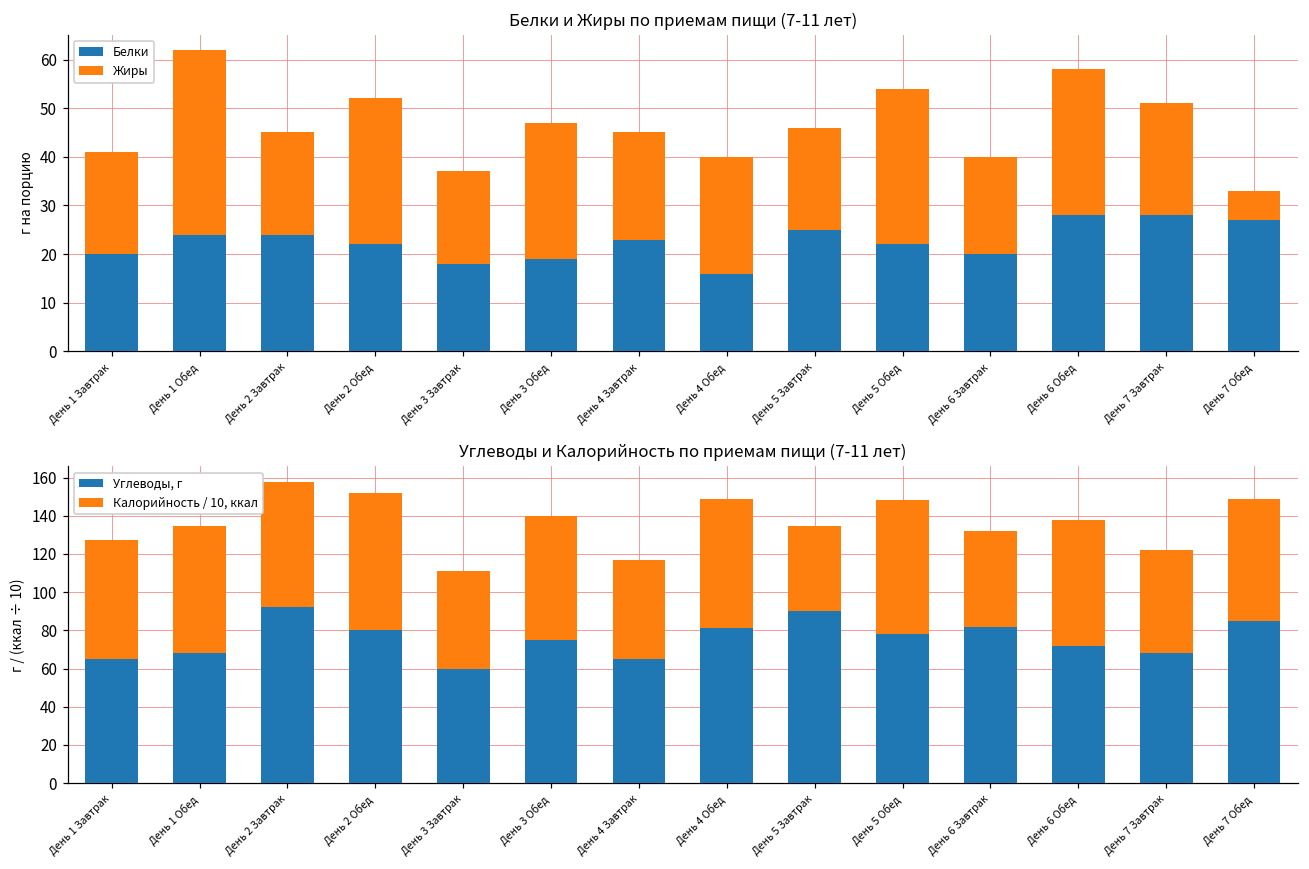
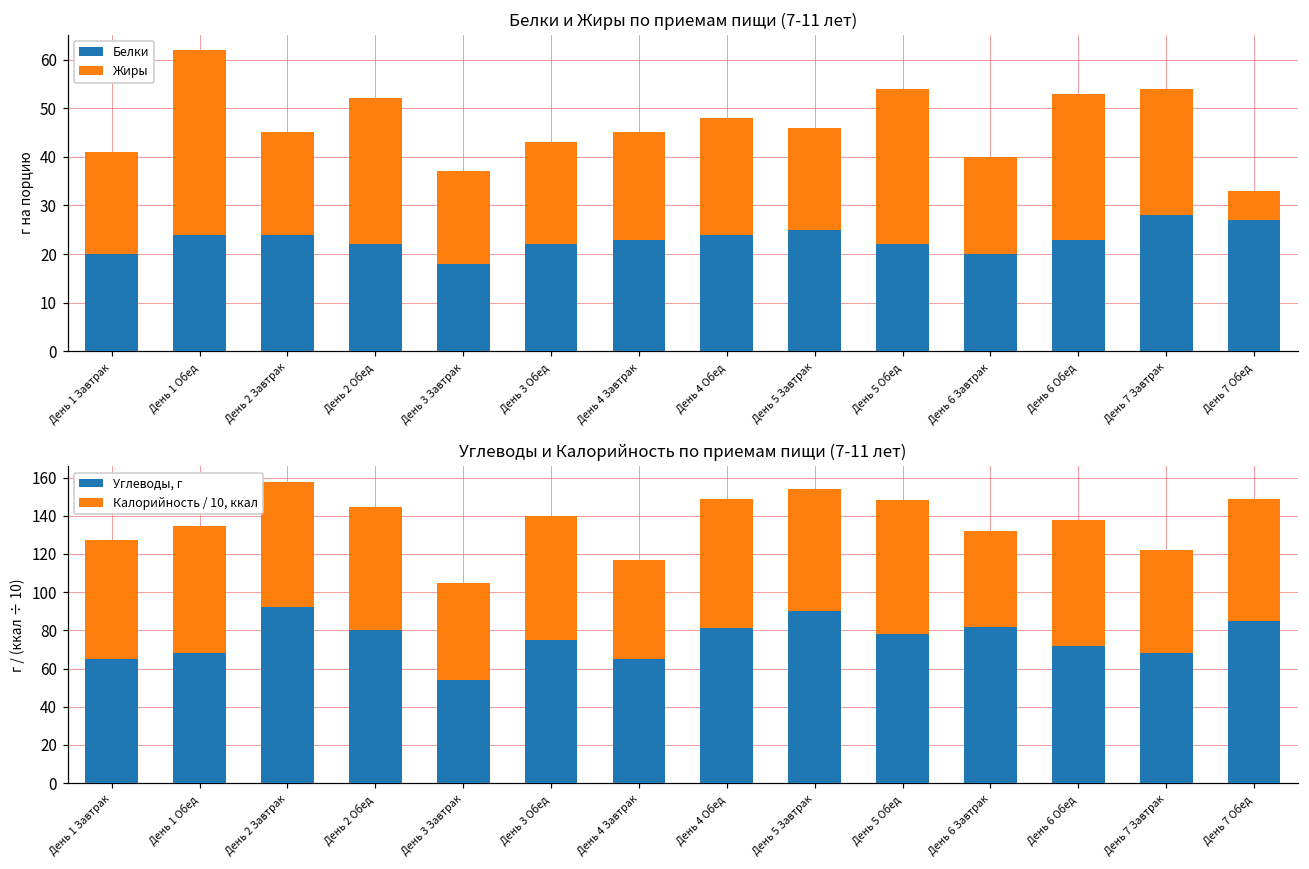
Белки и Жиры по приемам пищи (7-11 лет), Белки, День 3 Обед: 19 -> 22
Белки и Жиры по приемам пищи (7-11 лет), Жиры, День 3 Обед: 28 -> 21
Белки и Жиры по приемам пищи (7-11 лет), Белки, День 4 Обед: 16 -> 24
Белки и Жиры по приемам пищи (7-11 лет), Белки, День 6 Обед: 28 -> 23
Белки и Жиры по приемам пищи (7-11 лет), Жиры, День 7 Завтрак: 23 -> 26
Углеводы и Калорийность по приемам пищи (7-11 лет), Калорийность / 10, ккал, День 2 Обед: 72 -> 64
Углеводы и Калорийность по приемам пищи (7-11 лет), Углеводы, г, День 3 Завтрак: 60 -> 54
Углеводы и Калорийность по приемам пищи (7-11 лет), Калорийность / 10, ккал, День 5 Завтрак: 45 -> 64
